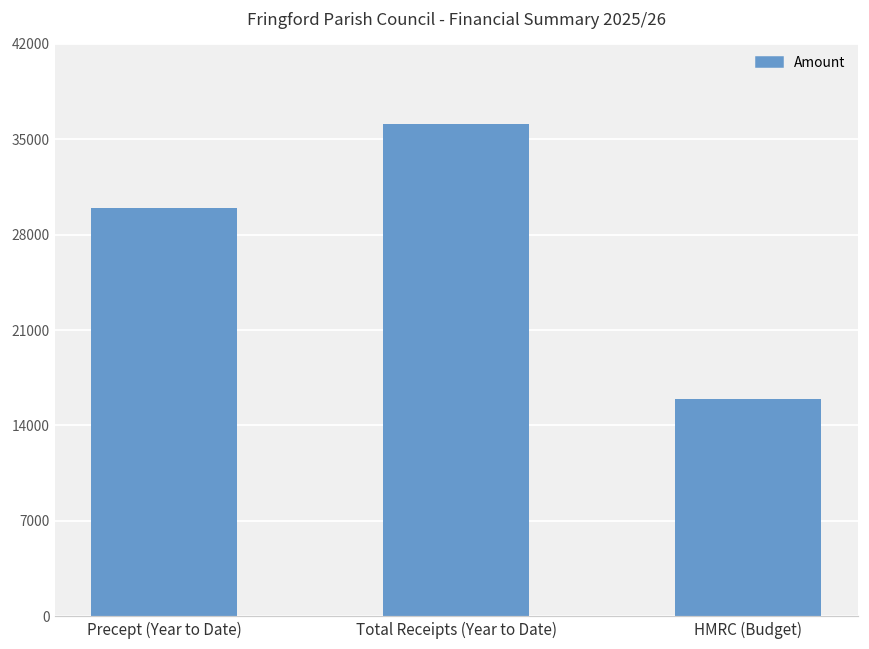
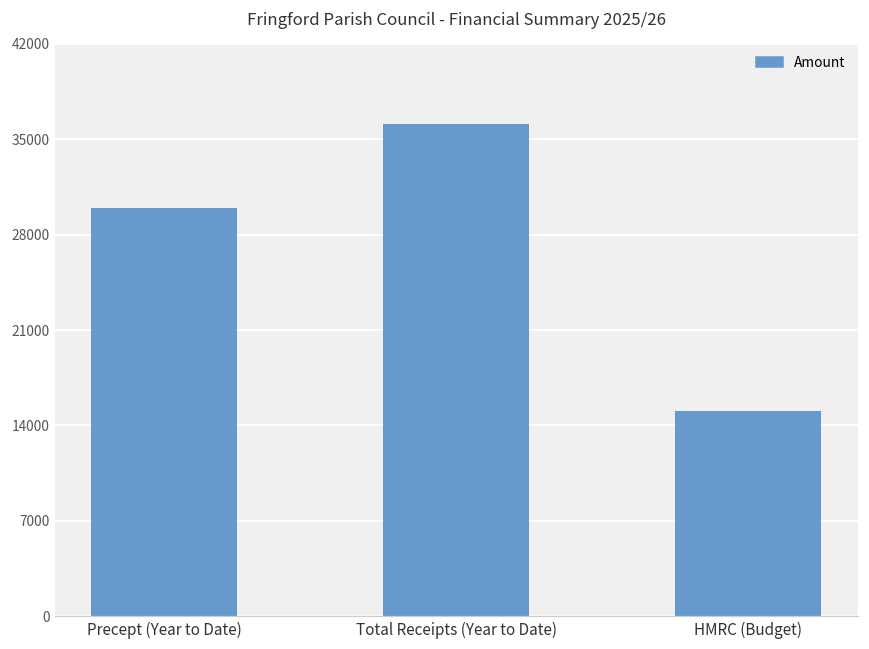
HMRC (Budget): 15900 -> 15000
